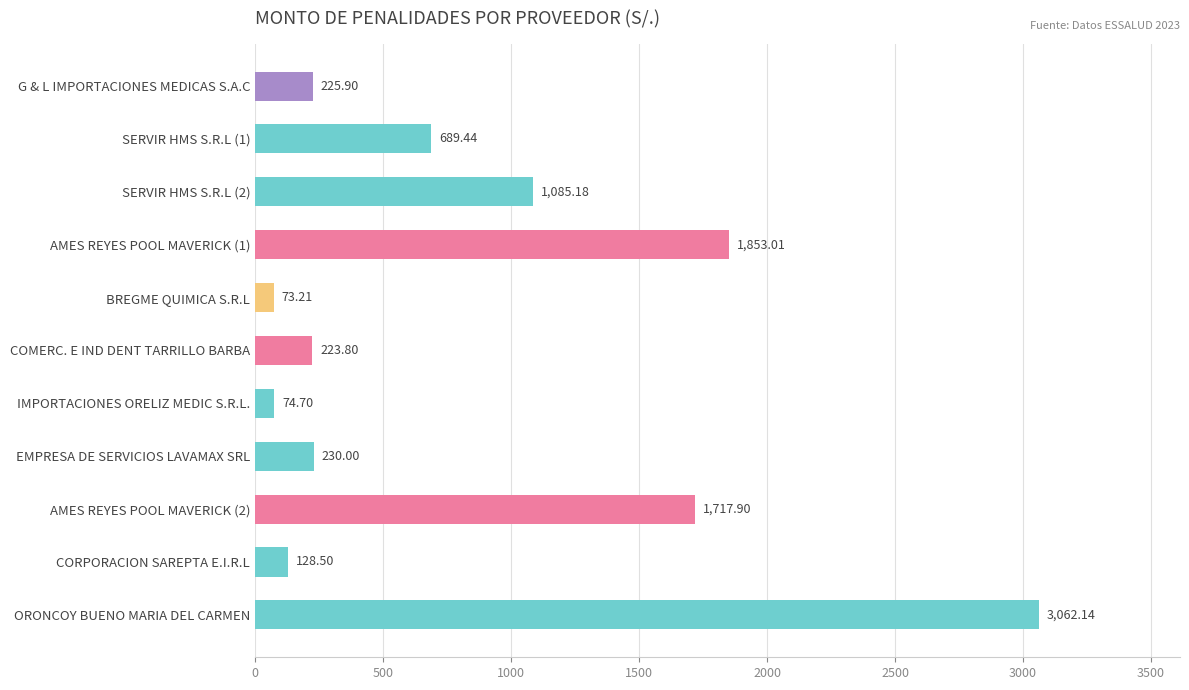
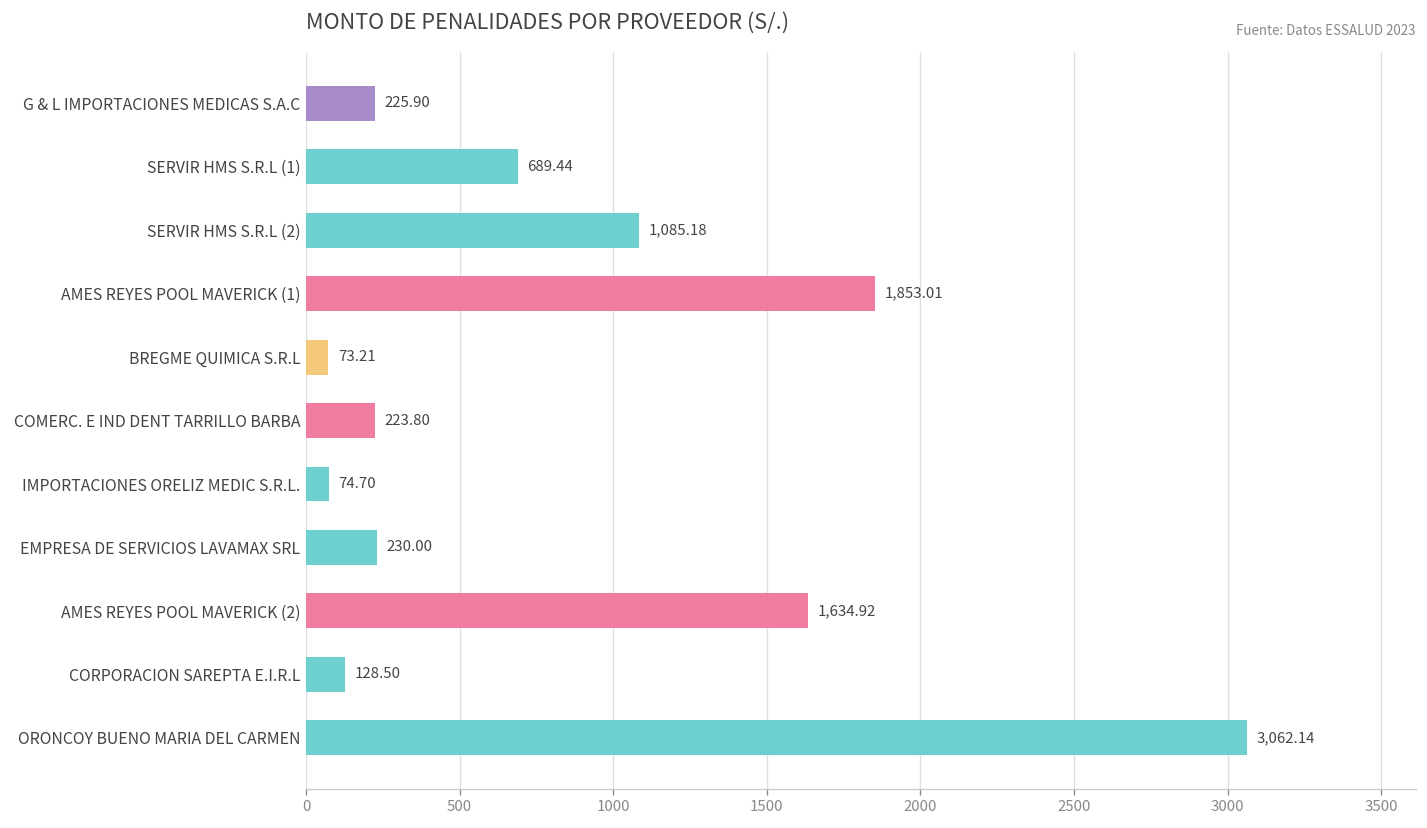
AMES REYES POOL MAVERICK (2): 1,717.90 -> 1,634.92
